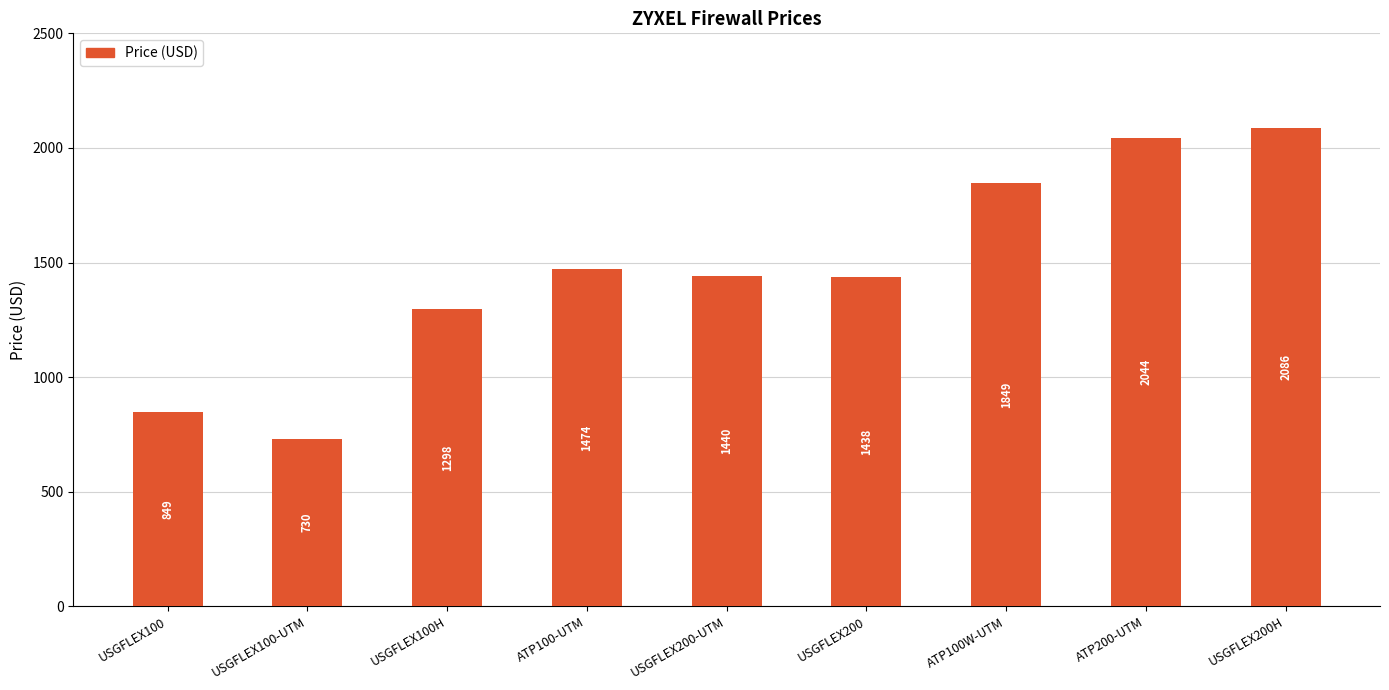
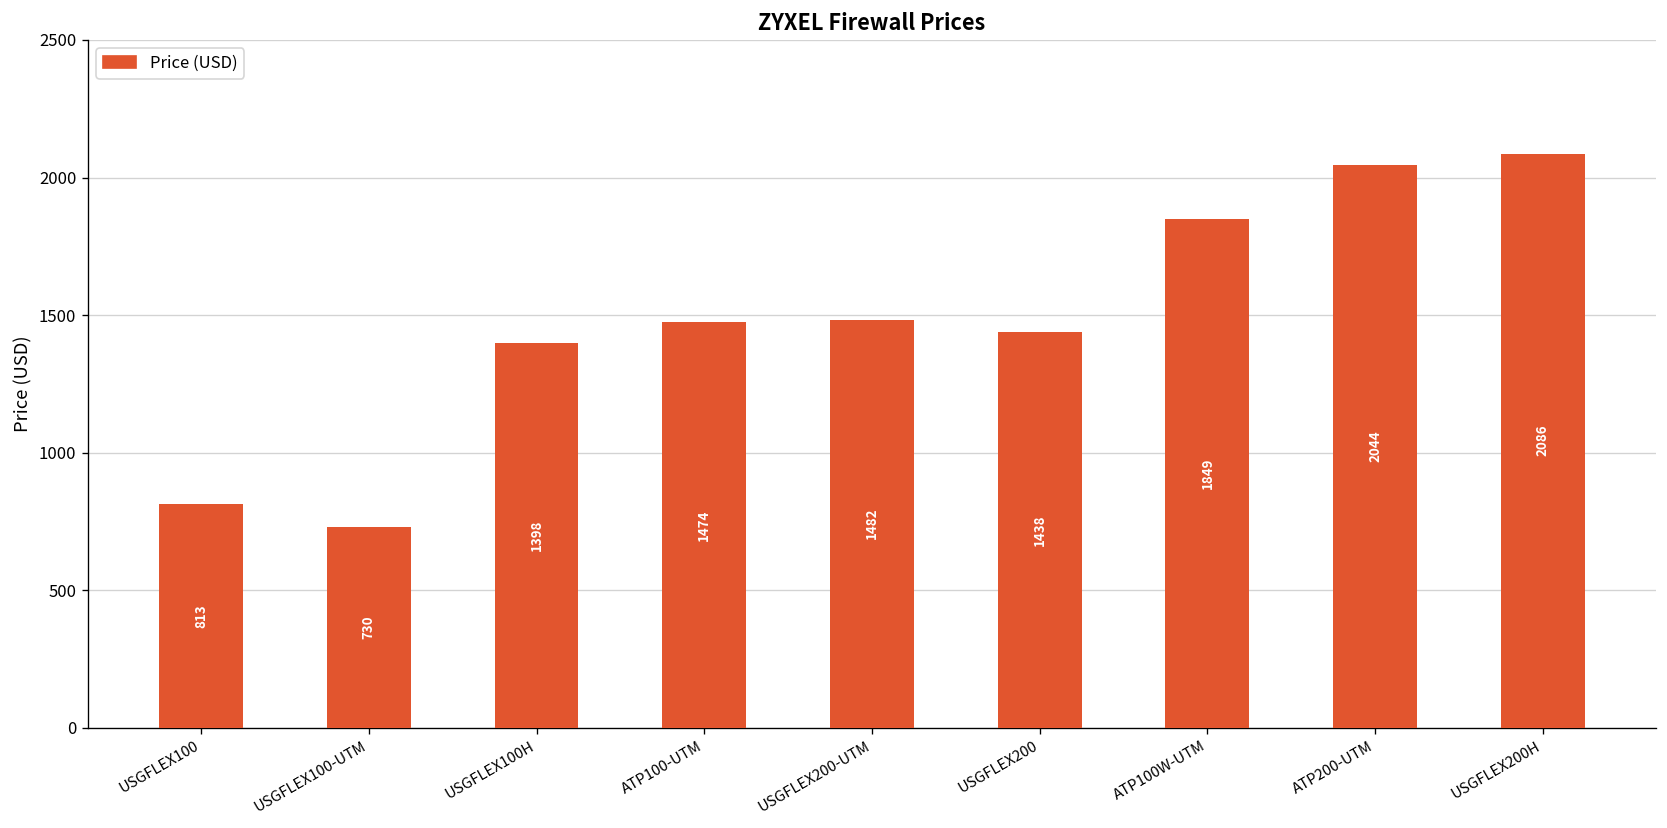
USGFLEX100: 849 -> 813
USGFLEX100H: 1298 -> 1398
USGFLEX200-UTM: 1440 -> 1482
